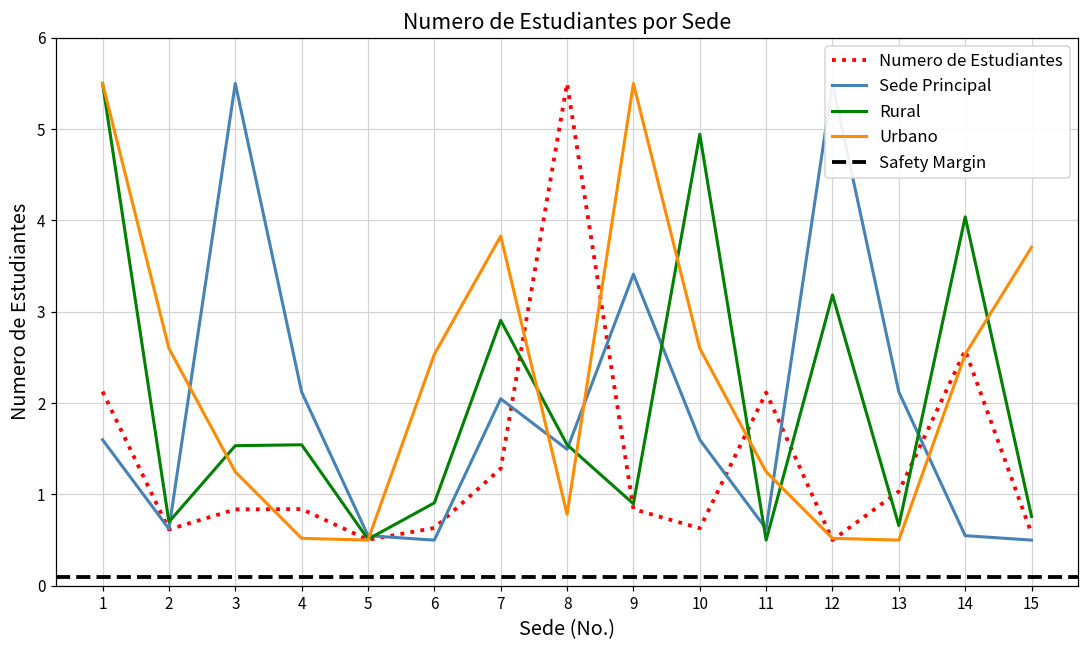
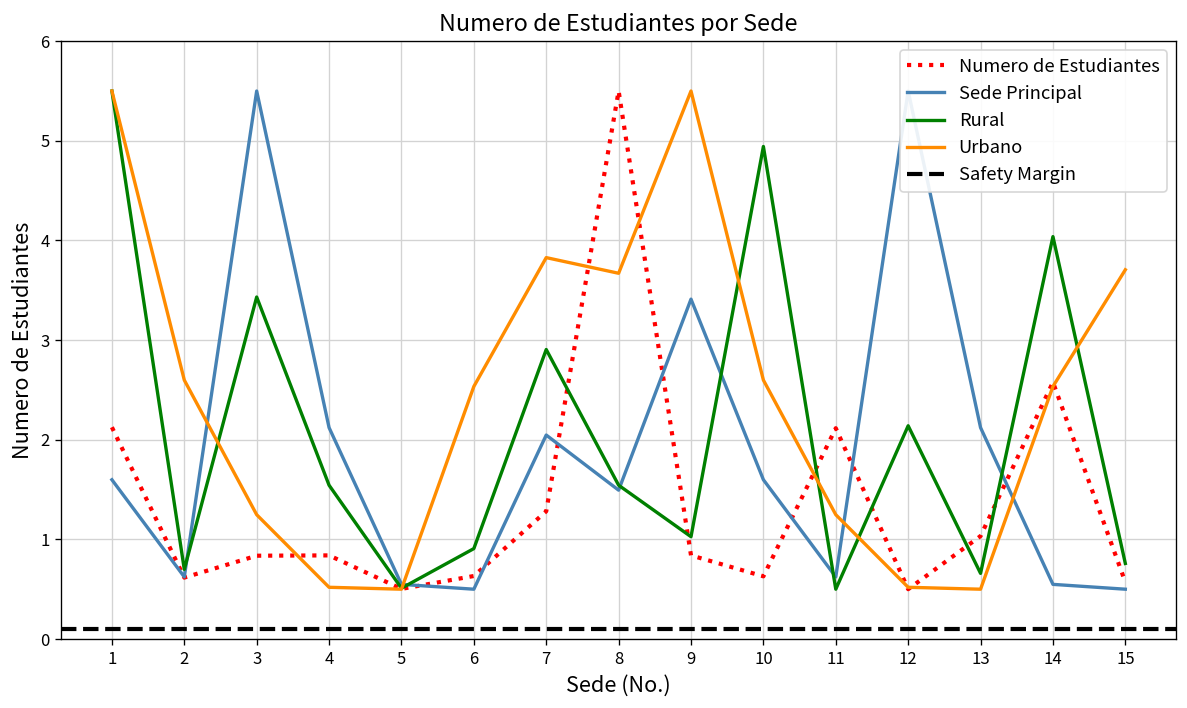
Rural, 3: 1.5 -> 3.4
Urbano, 8: 0.8 -> 3.7
Rural, 9: 0.9 -> 1.0
Rural, 12: 3.2 -> 2.1
